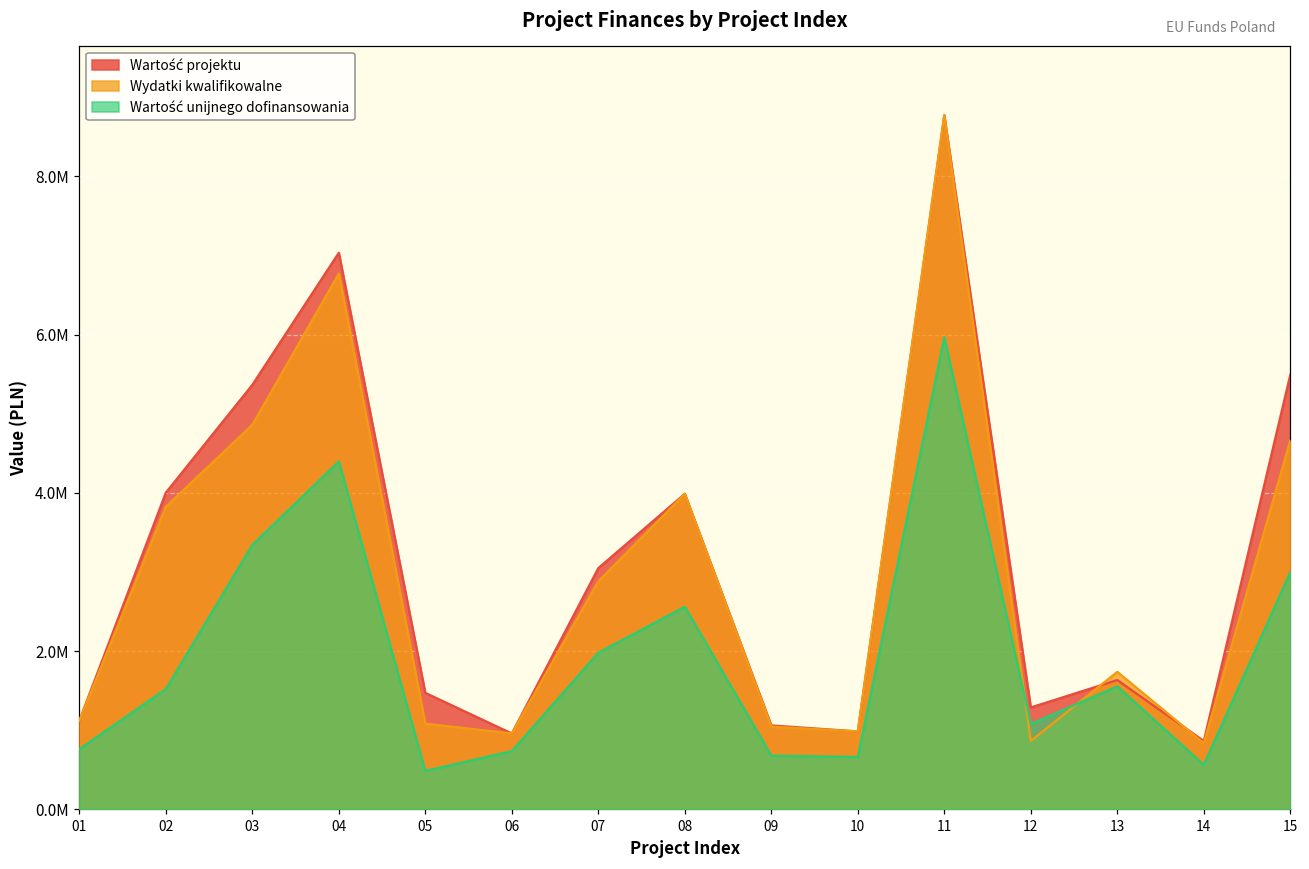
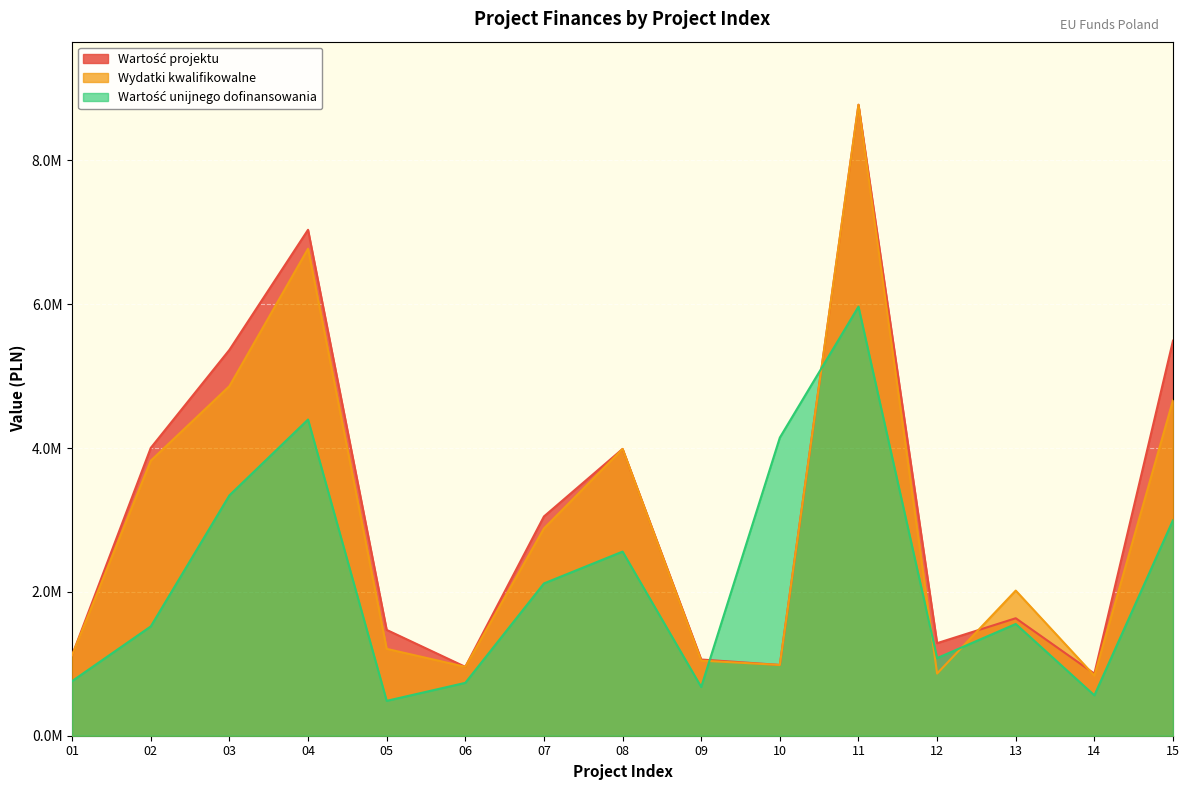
Project Finances by Project Index, Wydatki kwalifikowalne, 05: 1100000 -> 1200000
Project Finances by Project Index, Wartość unijnego dofinansowania, 07: 2000000 -> 2100000
Project Finances by Project Index, Wartość unijnego dofinansowania, 10: 700000 -> 4100000
Project Finances by Project Index, Wydatki kwalifikowalne, 13: 1700000 -> 2000000
